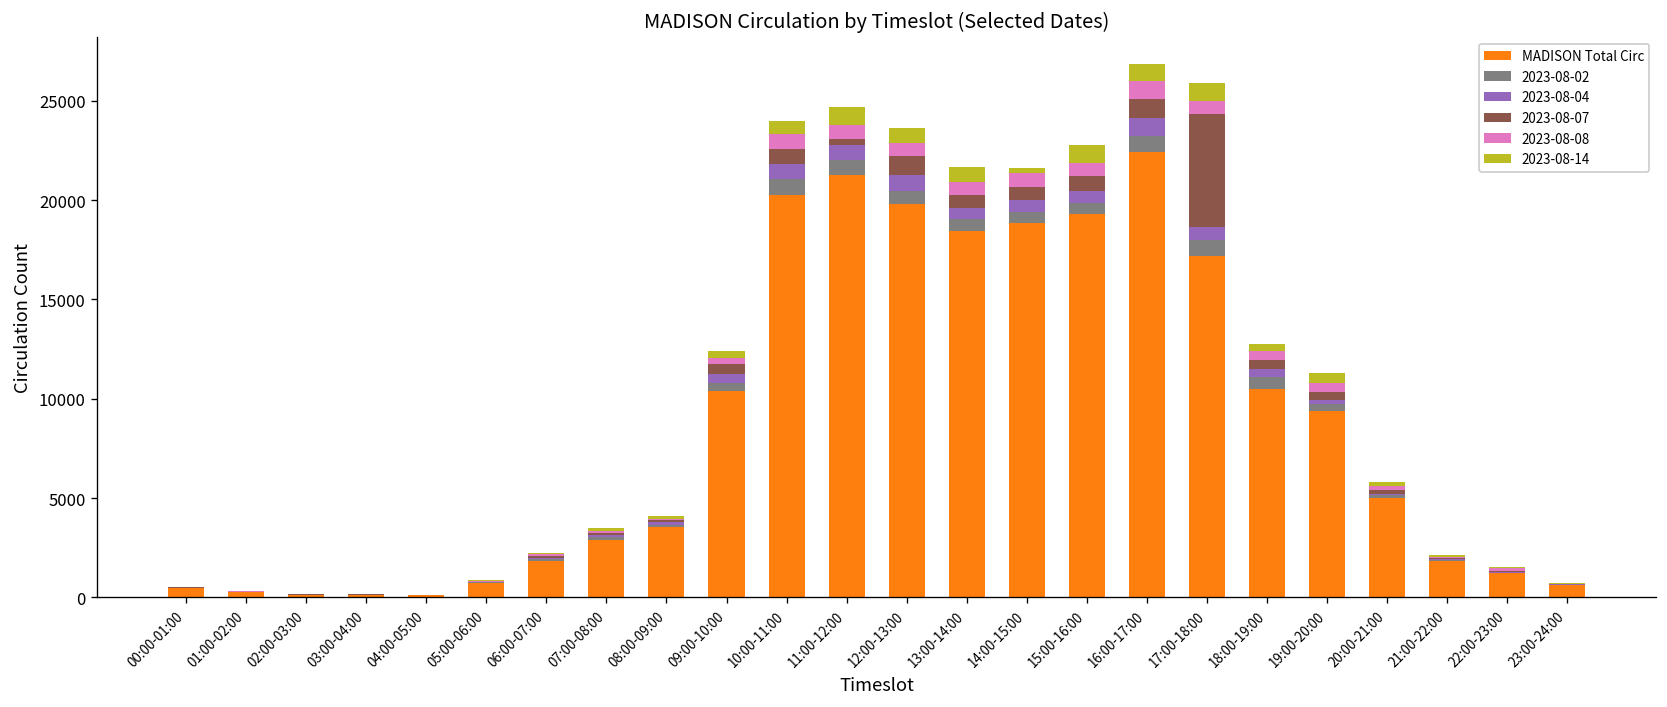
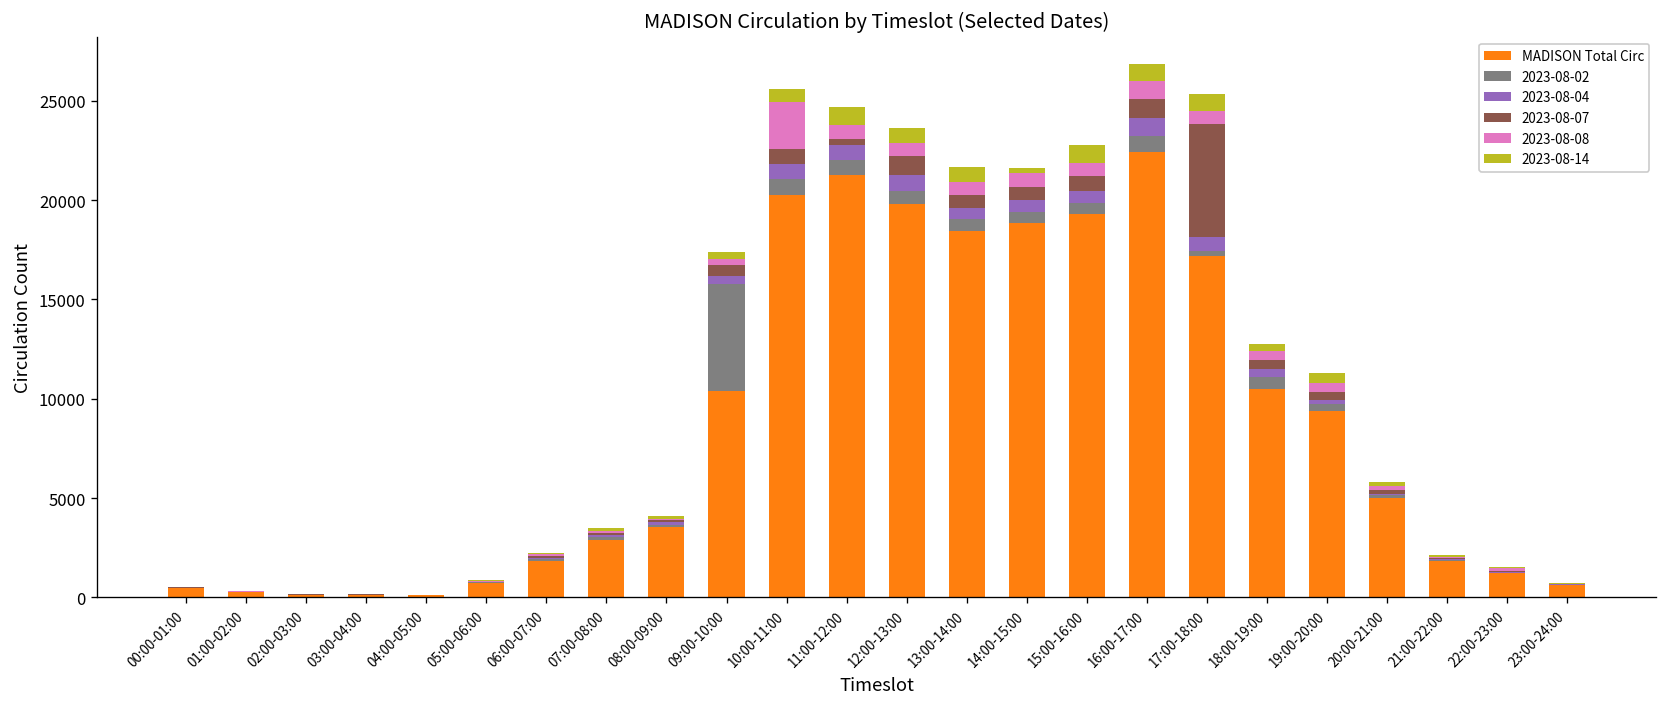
2023-08-02, 09:00-10:00: 400 -> 5400
2023-08-08, 10:00-11:00: 800 -> 2300
2023-08-02, 17:00-18:00: 800 -> 300
